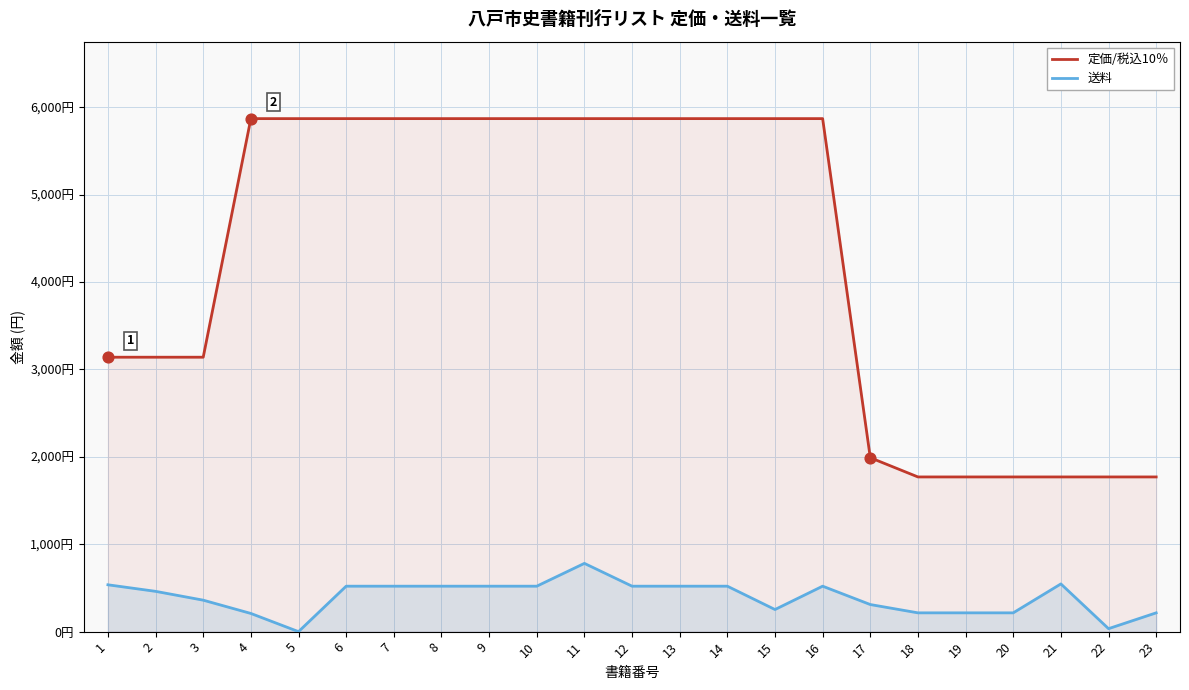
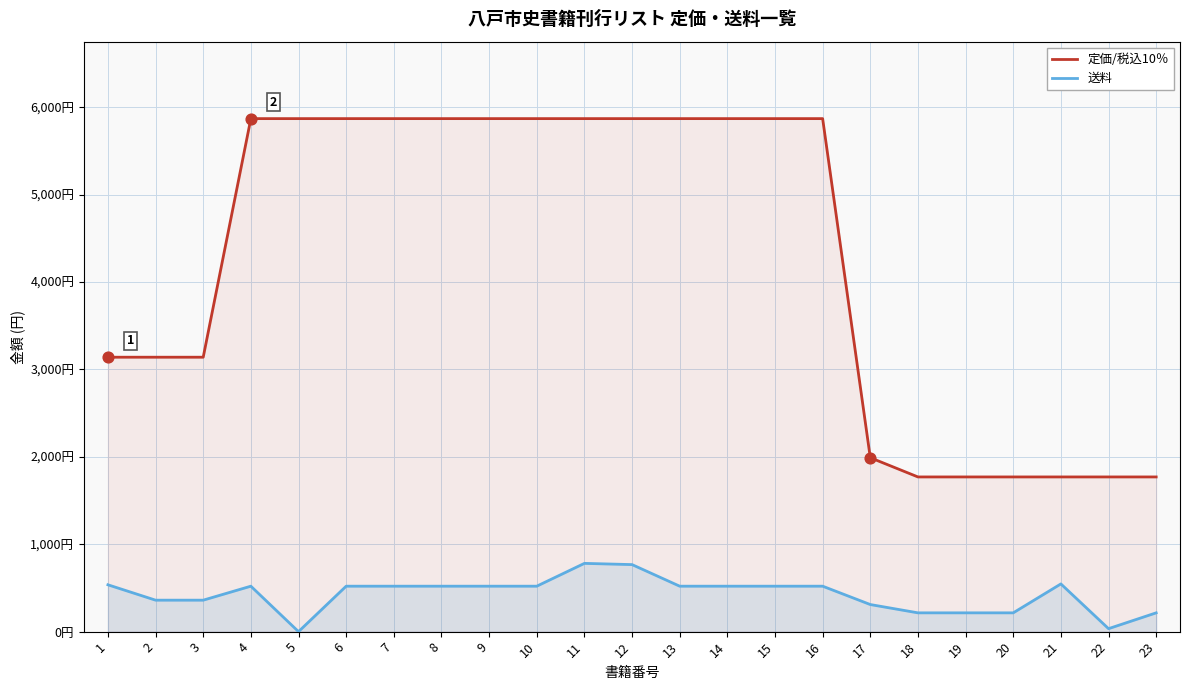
送料, 2: 500円 -> 400円
送料, 4: 200円 -> 500円
送料, 12: 500円 -> 800円
送料, 15: 300円 -> 500円
